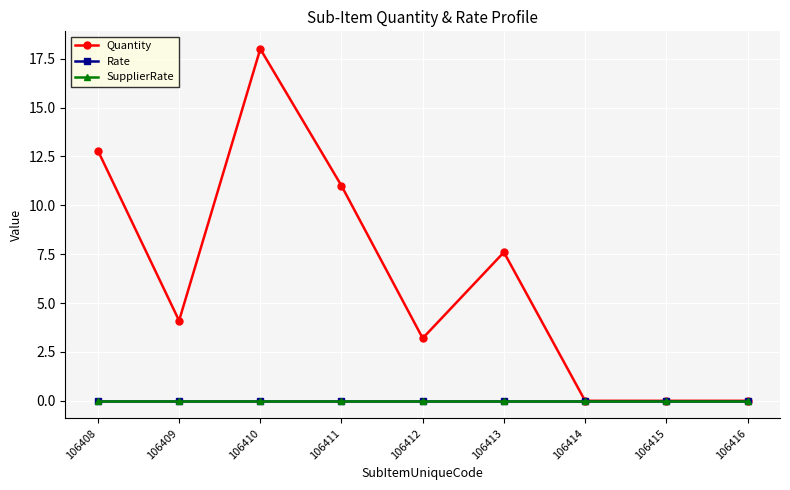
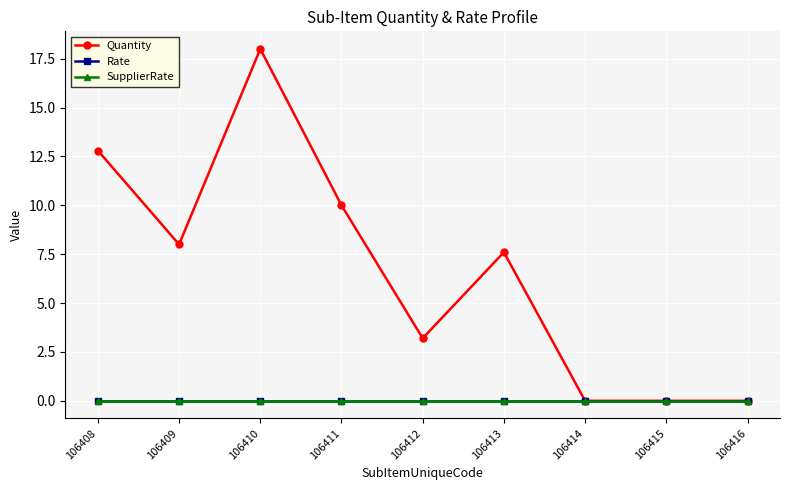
Quantity, 106409: 4.1 -> 8.0
Quantity, 106411: 11 -> 10
